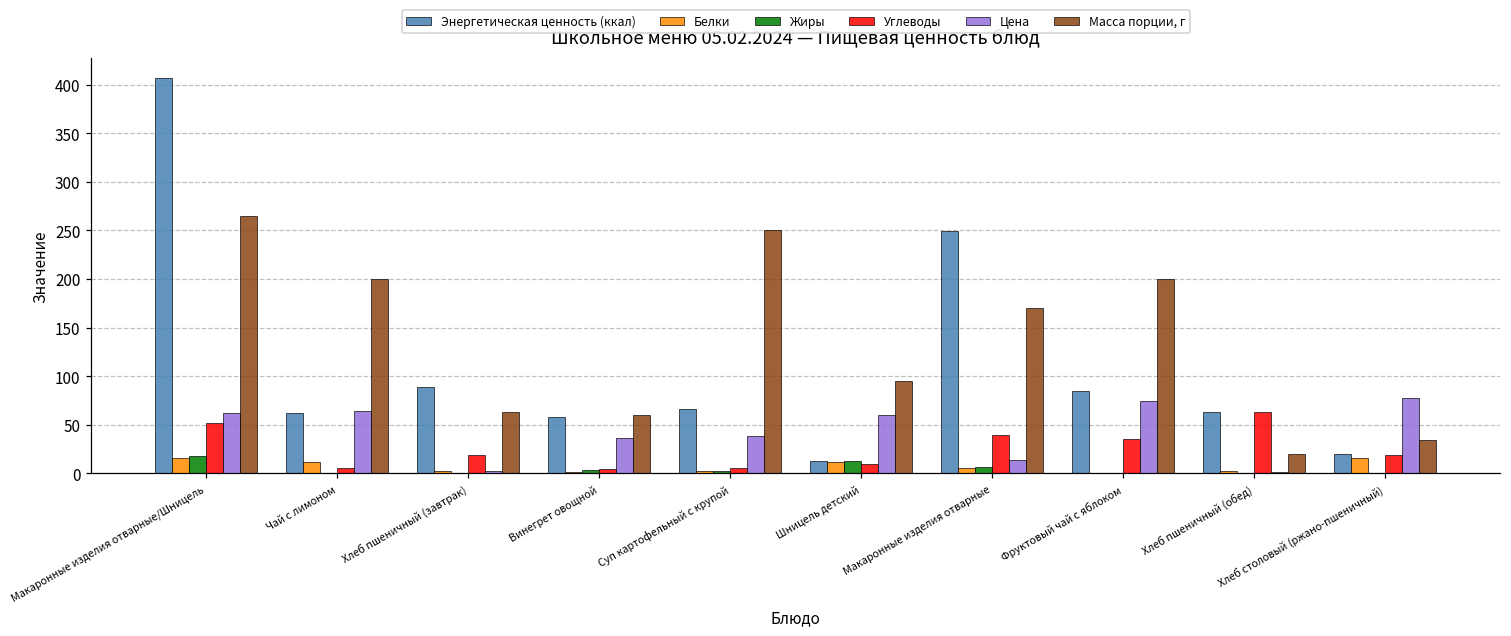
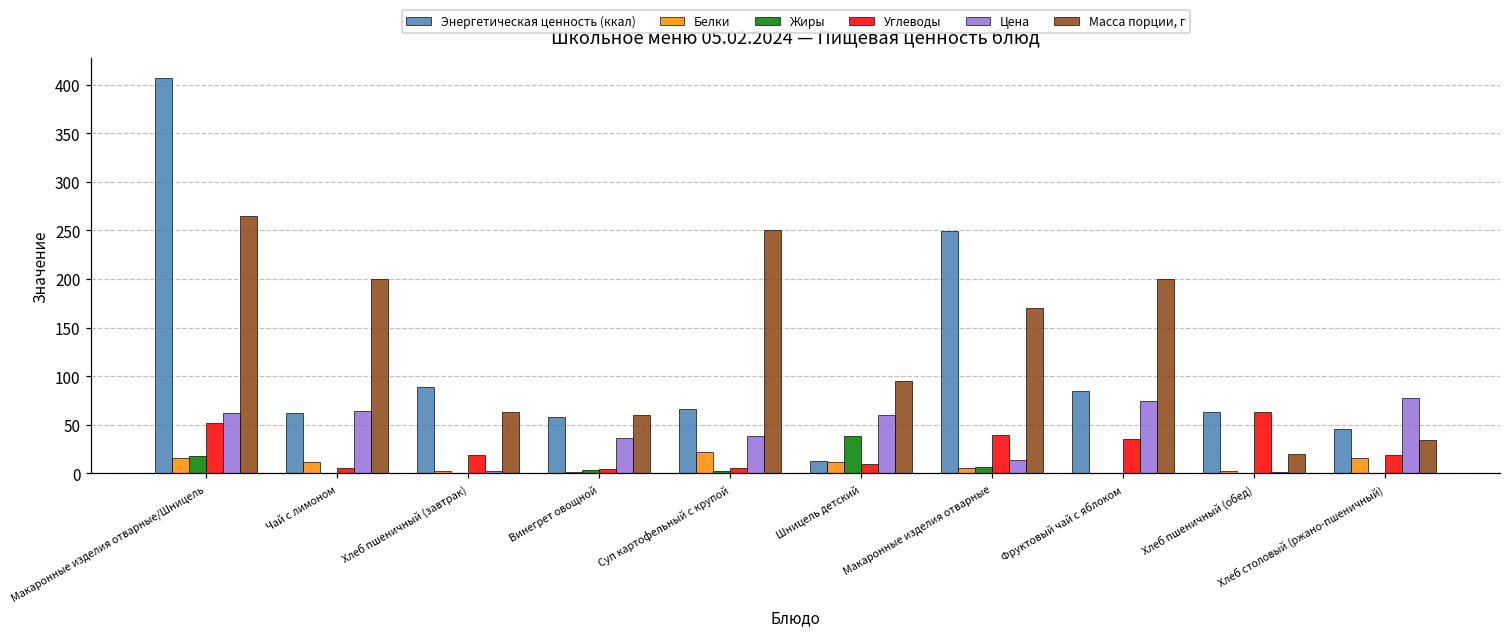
Белки, Суп картофельный с крупой: 0 -> 20
Жиры, Шницель детский: 10 -> 40
Энергетическая ценность (ккал), Хлеб столовый (ржано-пшеничный): 20 -> 50
